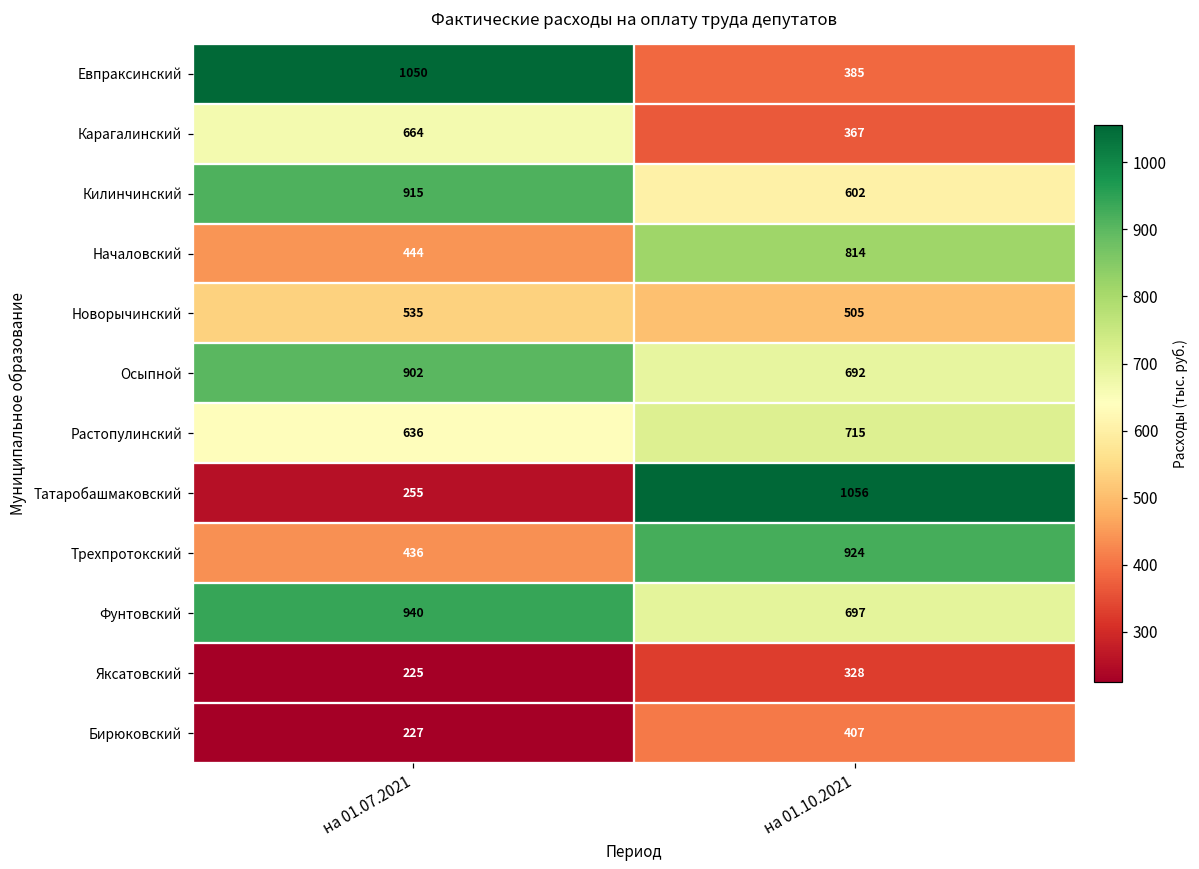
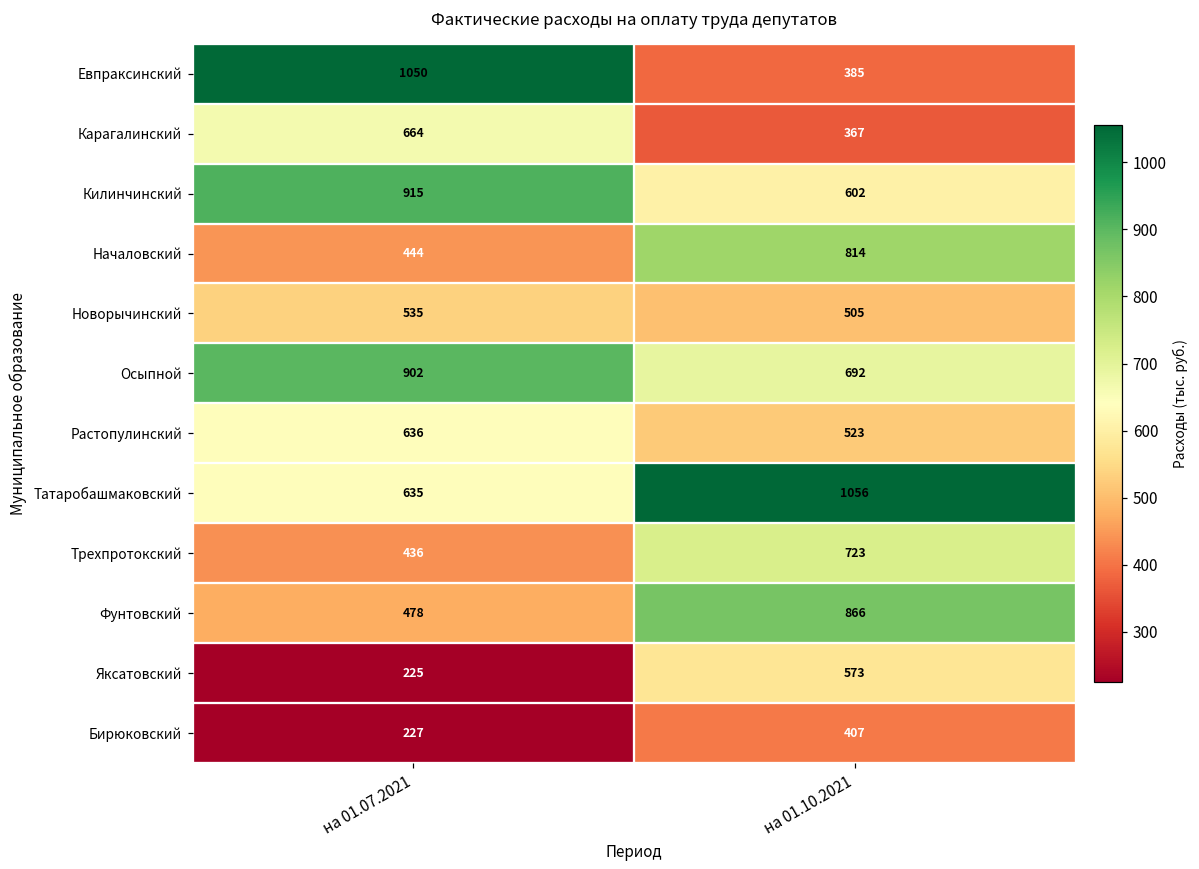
Растопулинский, на 01.10.2021: 715 -> 523
Татаробашмаковский, на 01.07.2021: 255 -> 635
Трехпротокский, на 01.10.2021: 924 -> 723
Фунтовский, на 01.07.2021: 940 -> 478
Фунтовский, на 01.10.2021: 697 -> 866
Яксатовский, на 01.10.2021: 328 -> 573
